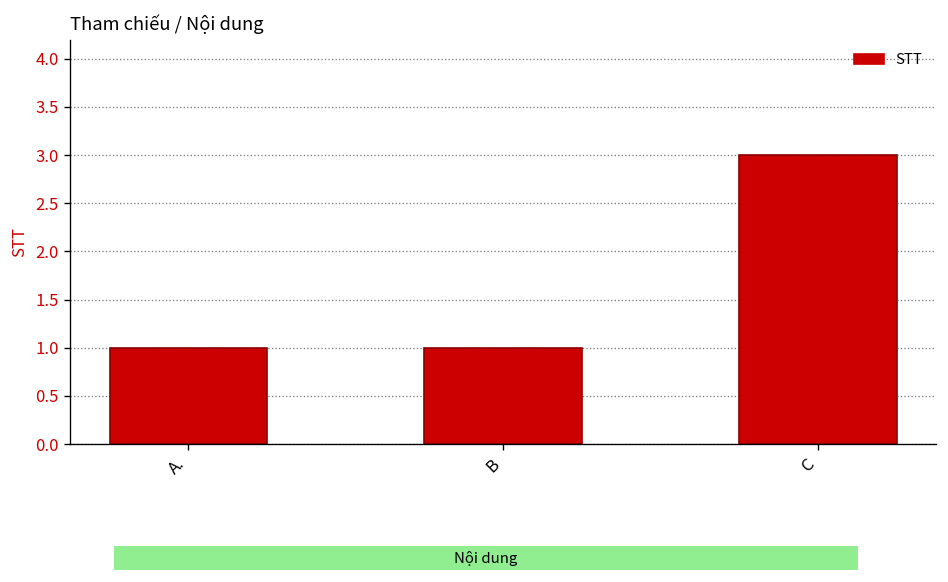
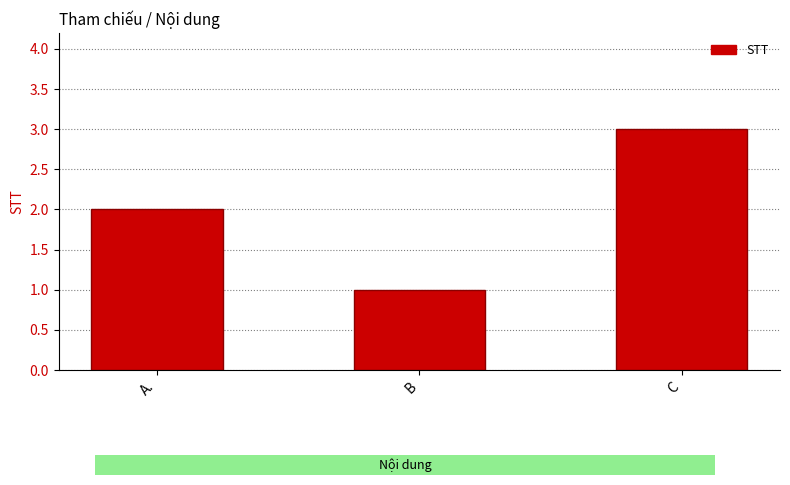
A.: 1 -> 2
